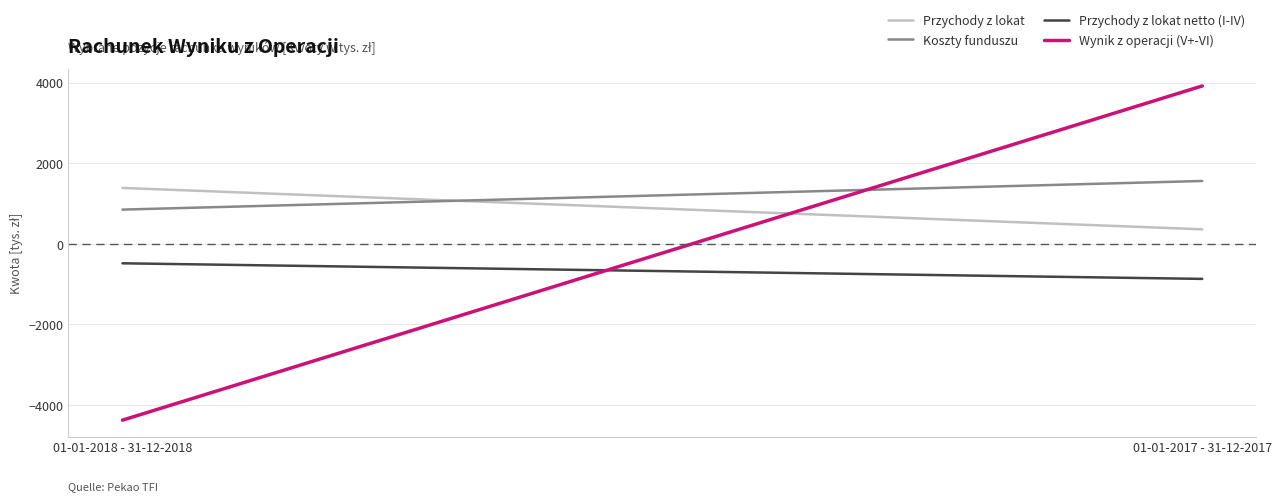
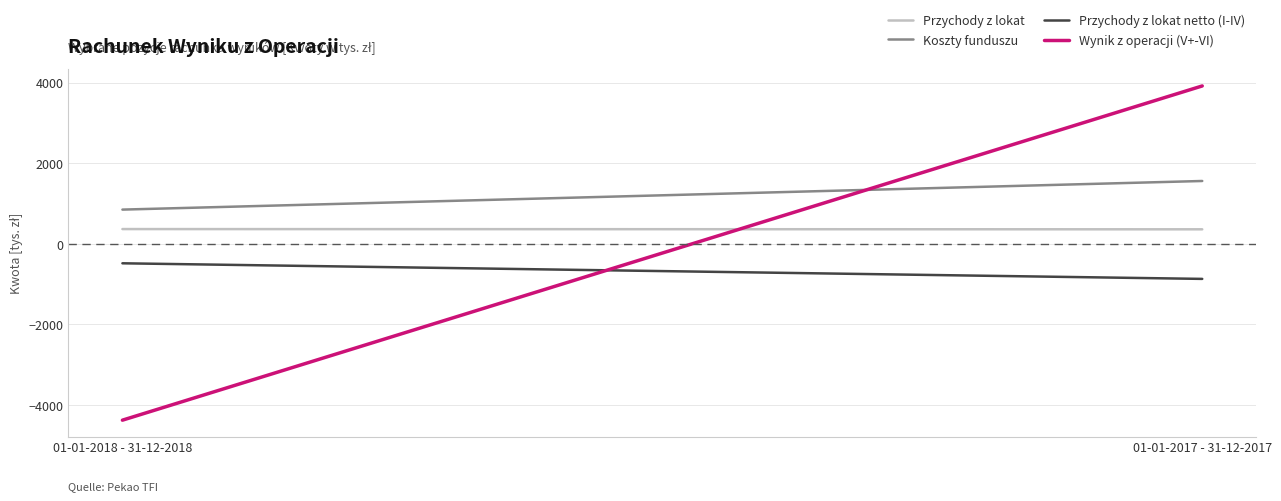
Przychody z lokat, 01-01-2018 - 31-12-2018: 1400 -> 400
